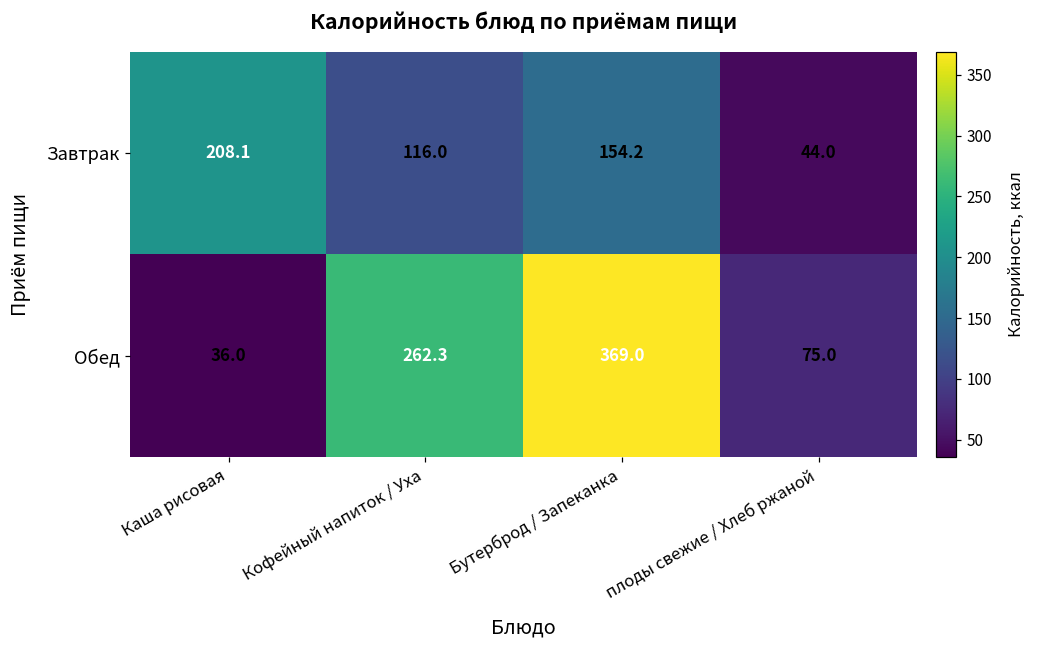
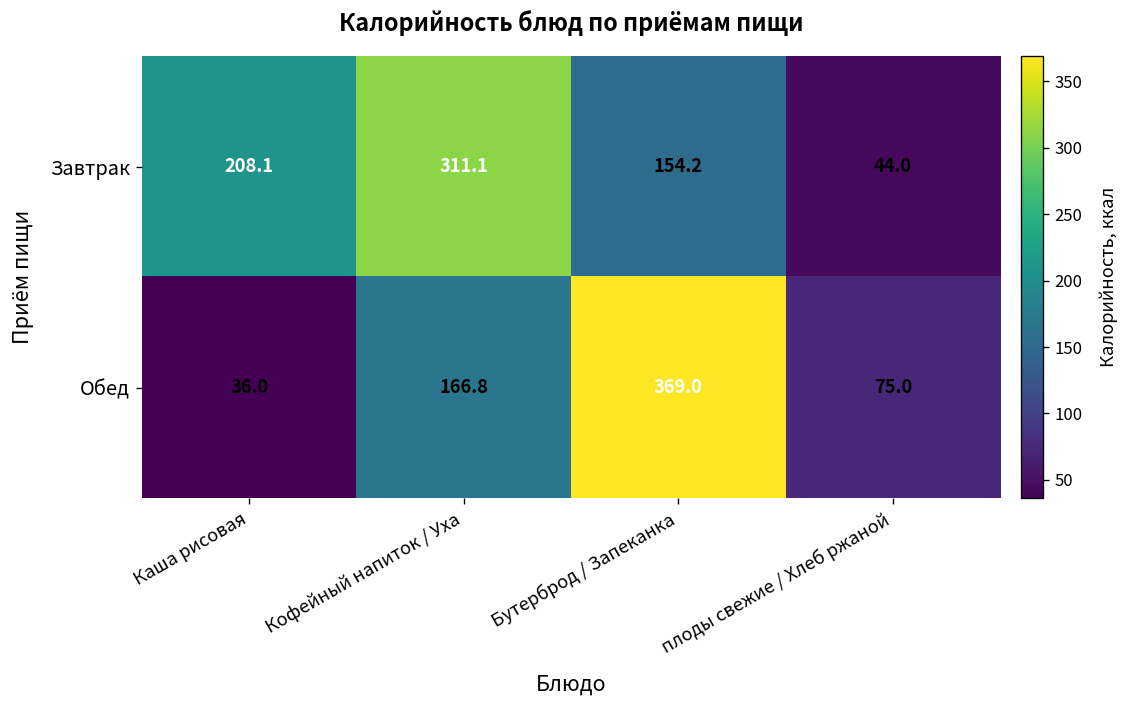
Завтрак, Кофейный напиток / Уха: 116.0 -> 311.1
Обед, Кофейный напиток / Уха: 262.3 -> 166.8
